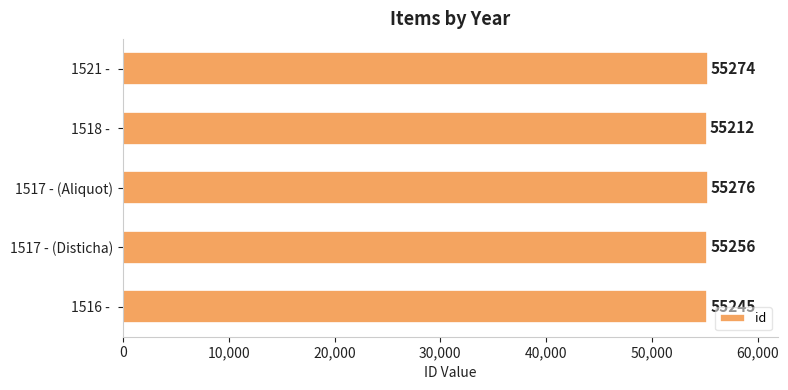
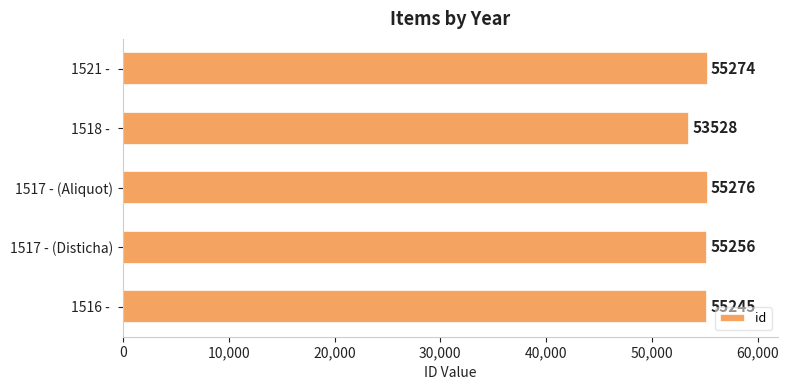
1518 -: 55212 -> 53528
